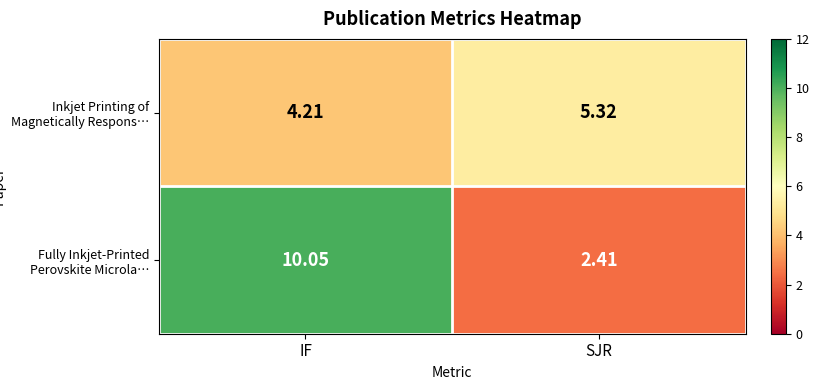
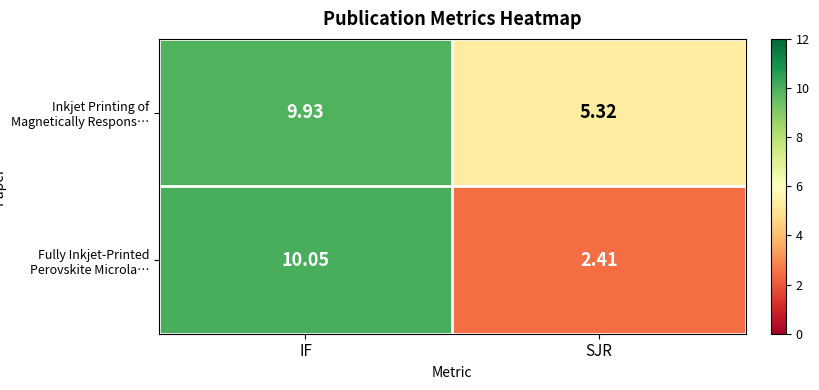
Inkjet Printing of Magnetically Respons…, IF: 4.21 -> 9.93
